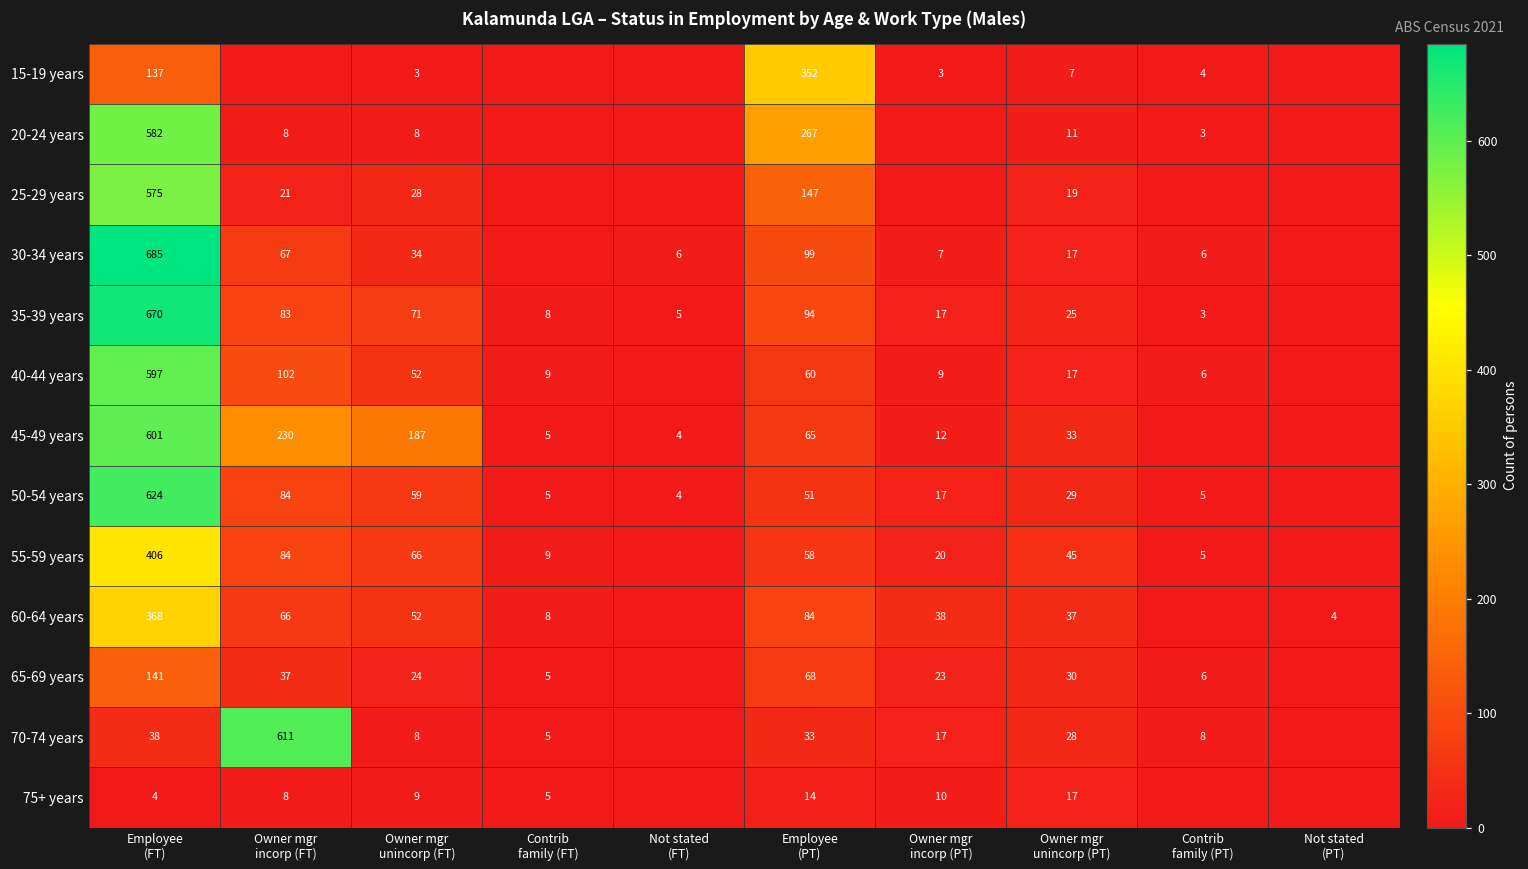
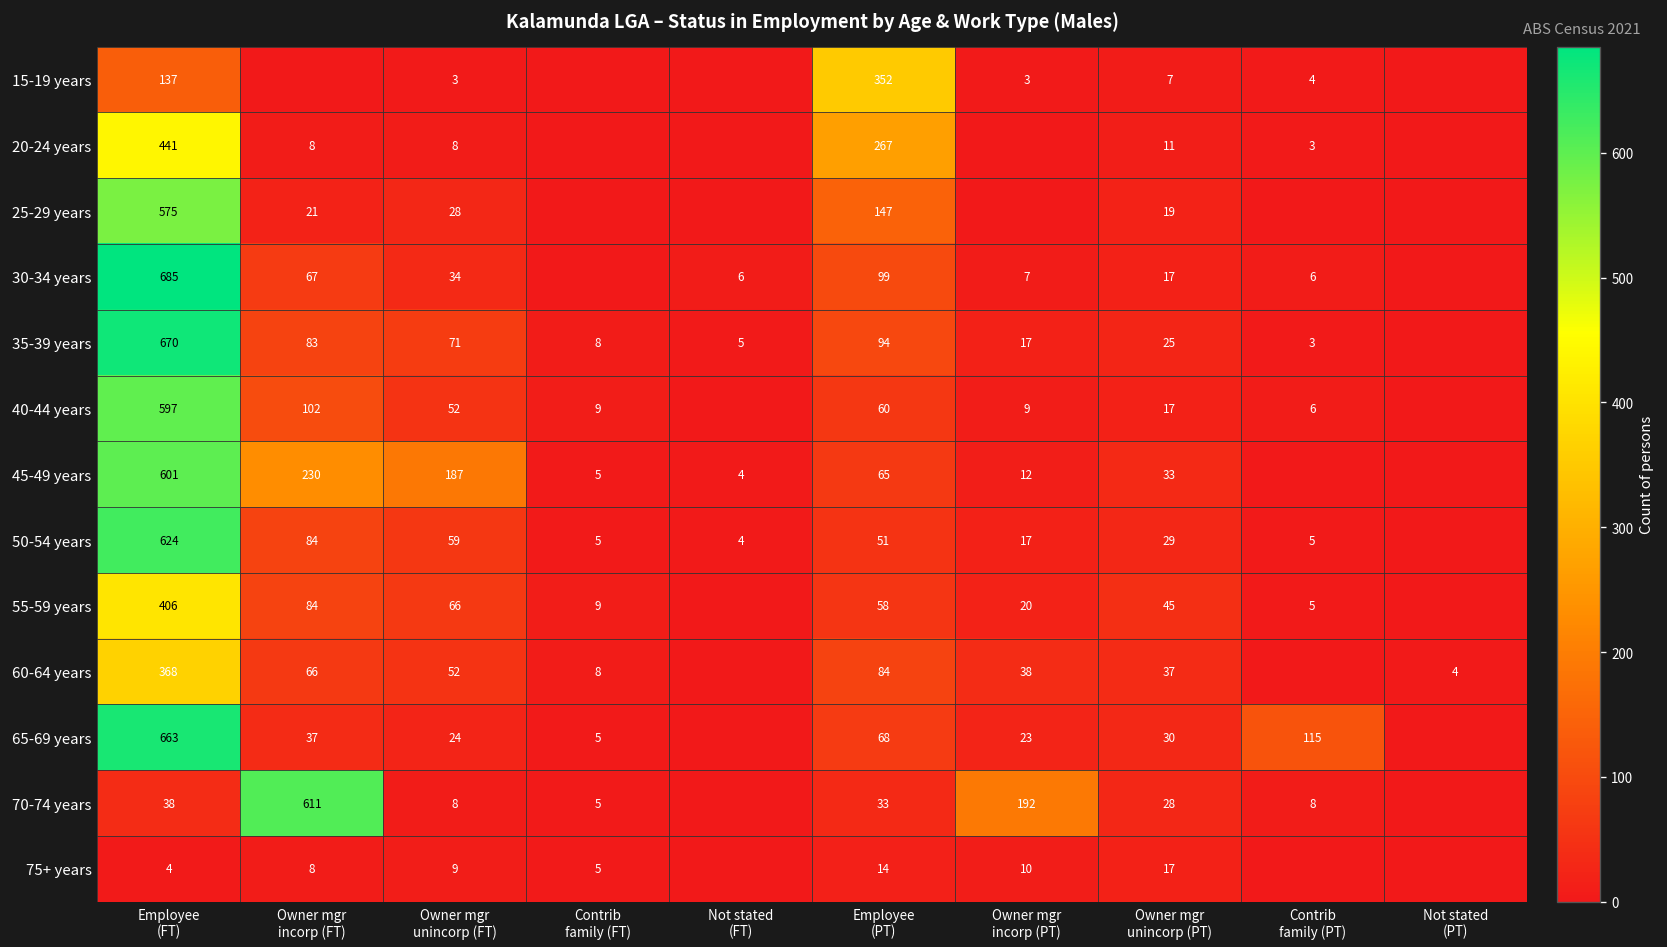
20-24 years, Employee (FT): 582 -> 441
65-69 years, Employee (FT): 141 -> 663
65-69 years, Contrib family (PT): 6 -> 115
70-74 years, Owner mgr incorp (PT): 17 -> 192
